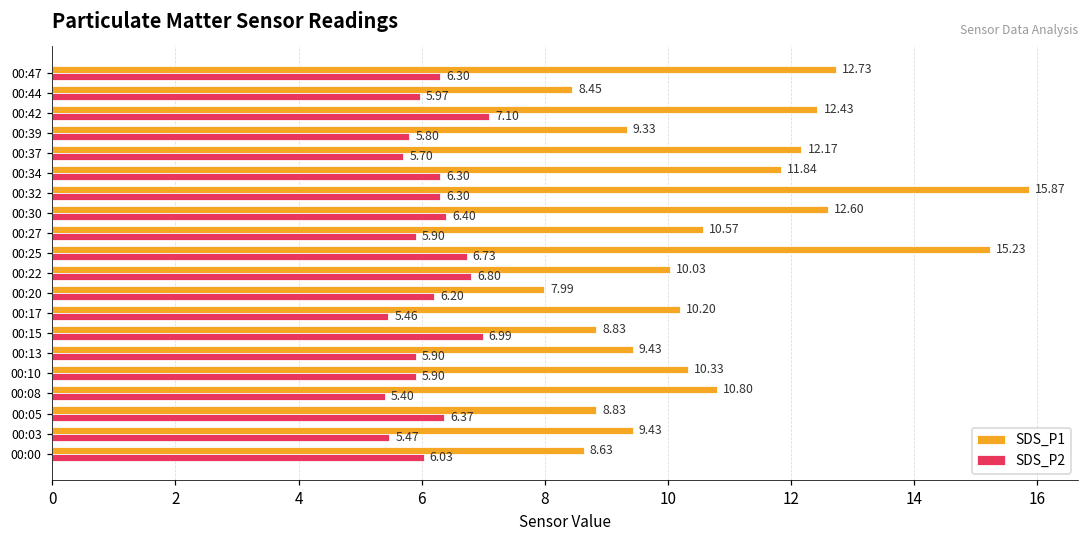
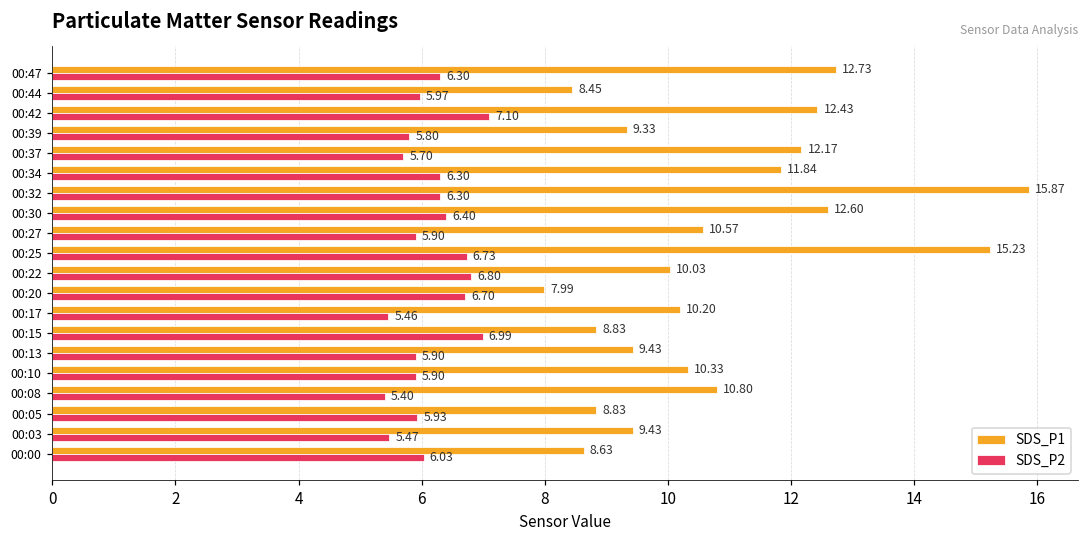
SDS_P2, 00:20: 6.20 -> 6.70
SDS_P2, 00:05: 6.37 -> 5.93
